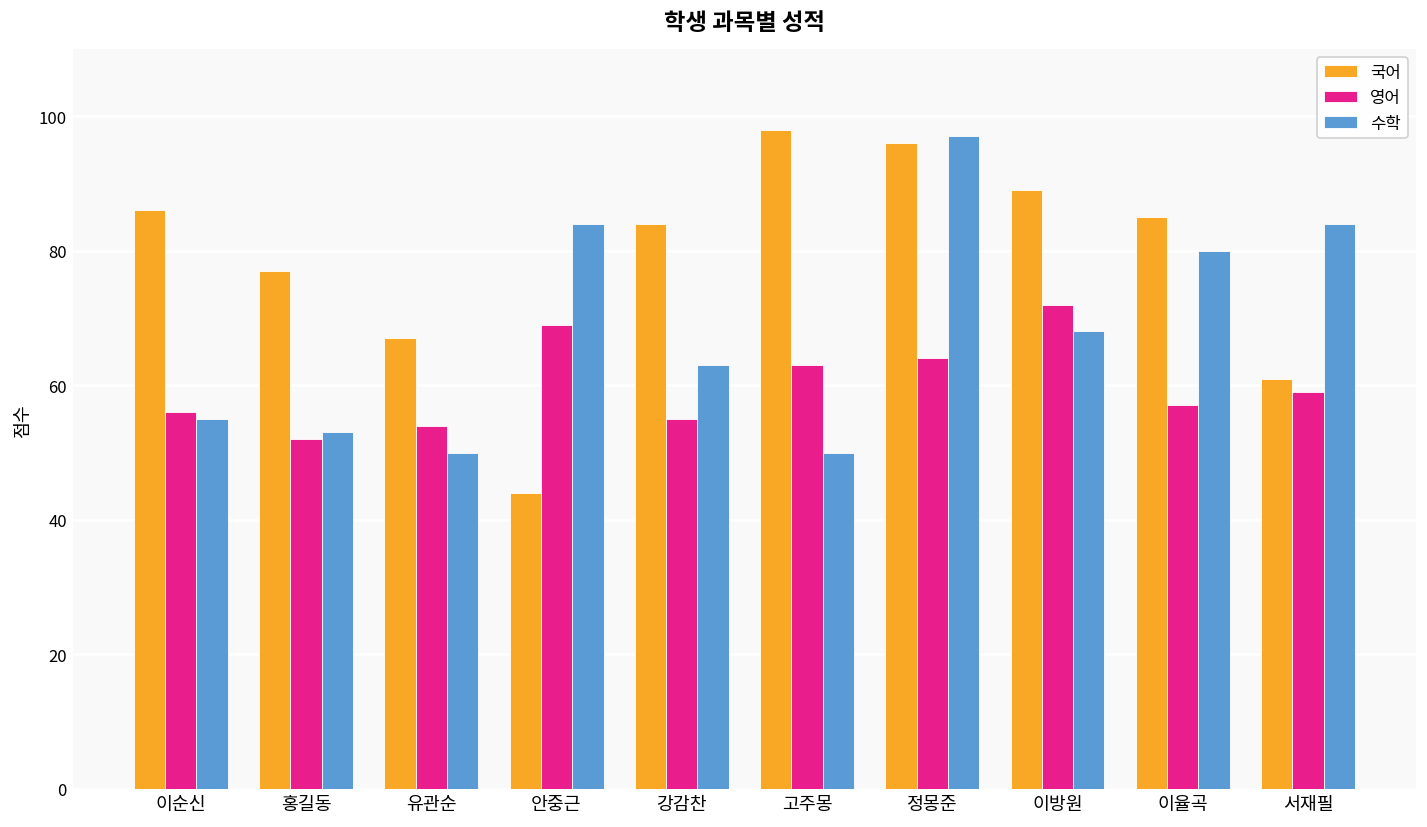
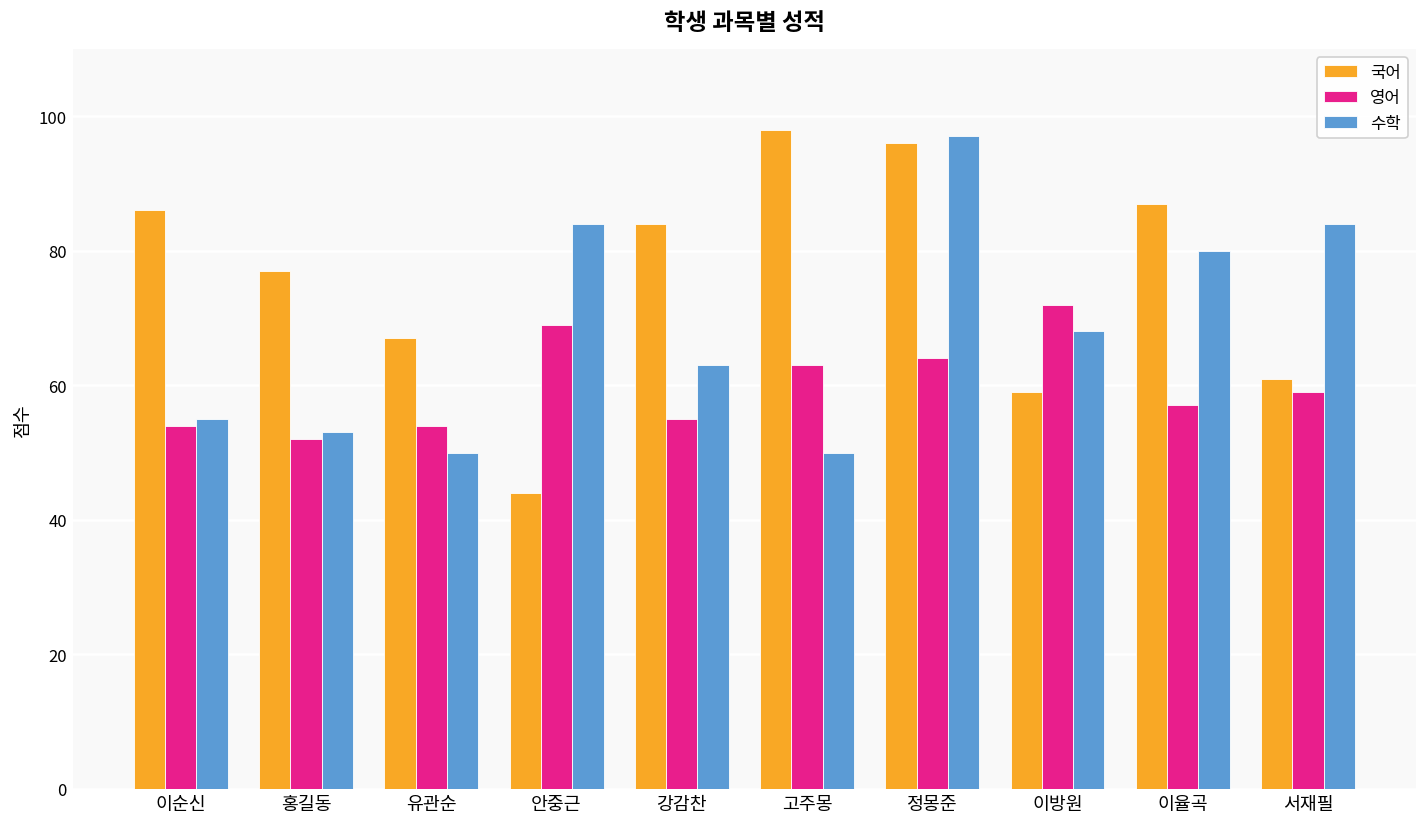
영어, 이순신: 56 -> 54
국어, 이방원: 89 -> 59
국어, 이율곡: 85 -> 87
